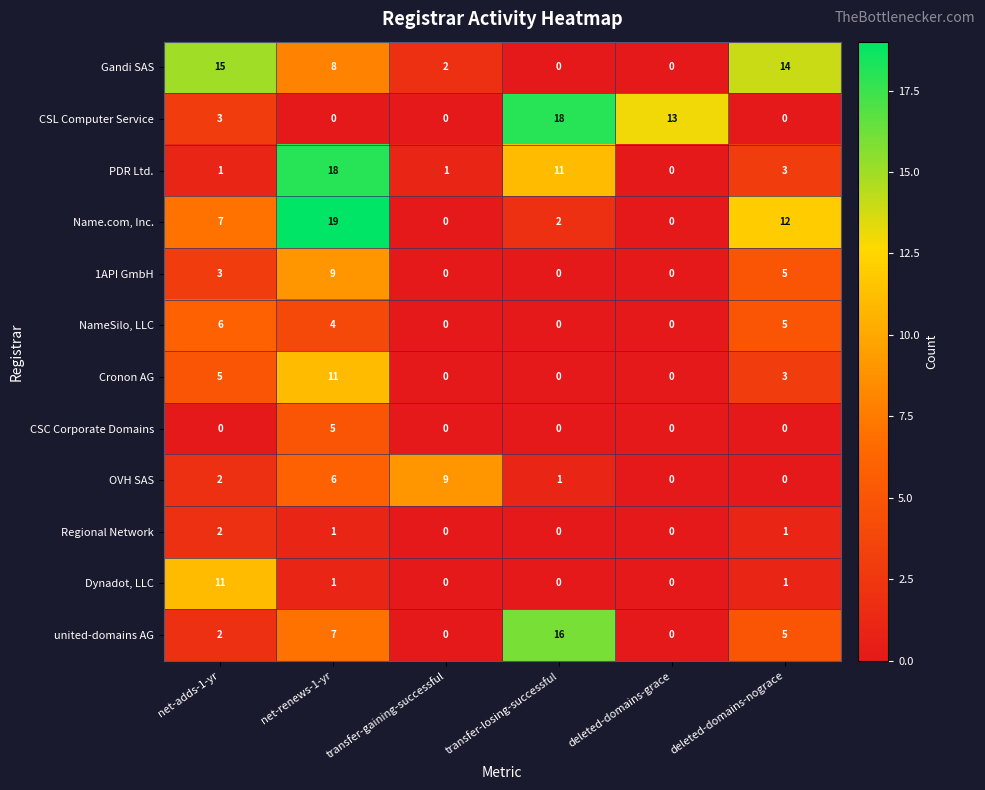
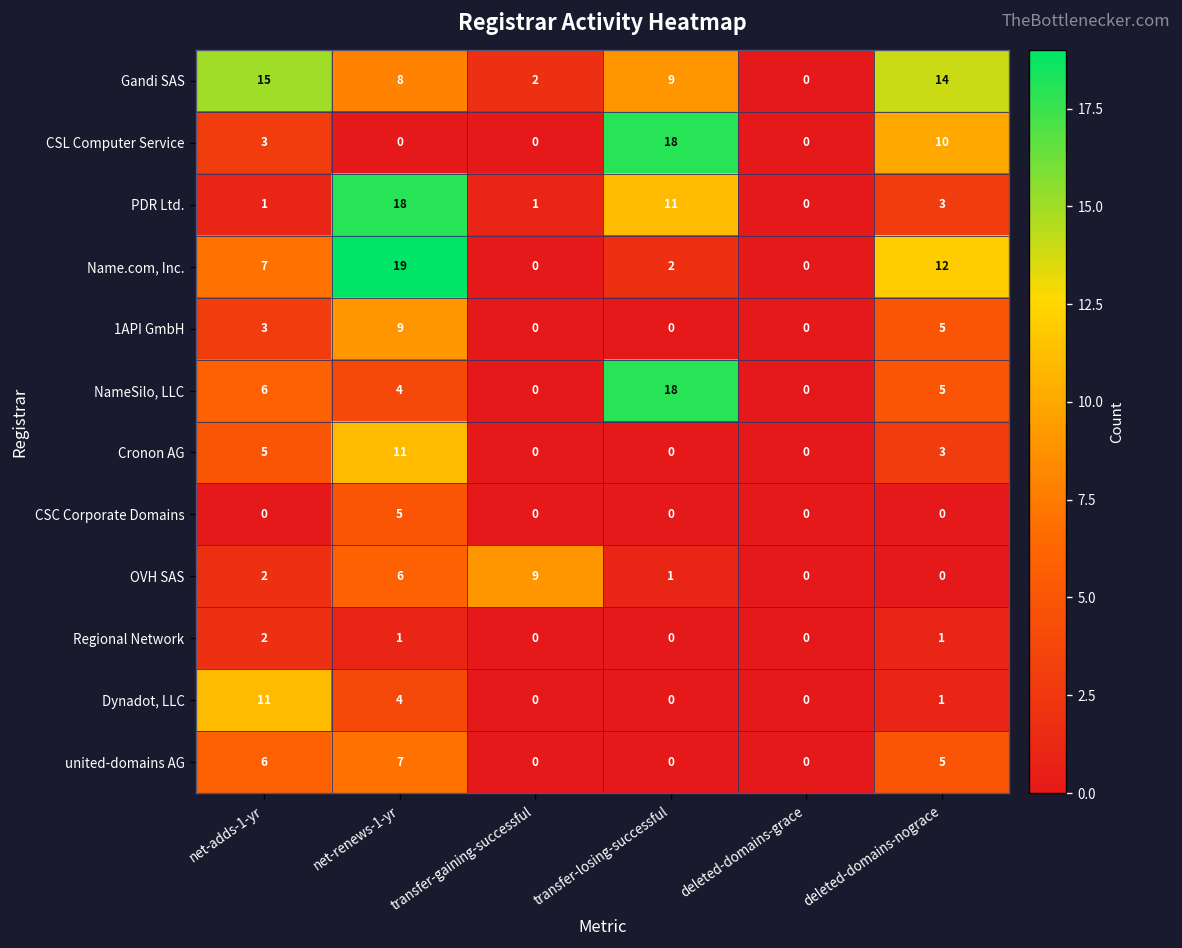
Gandi SAS, transfer-losing-successful: 0 -> 9
CSL Computer Service, deleted-domains-grace: 13 -> 0
CSL Computer Service, deleted-domains-nograce: 0 -> 10
NameSilo, LLC, transfer-losing-successful: 0 -> 18
Dynadot, LLC, net-renews-1-yr: 1 -> 4
united-domains AG, net-adds-1-yr: 2 -> 6
united-domains AG, transfer-losing-successful: 16 -> 0
